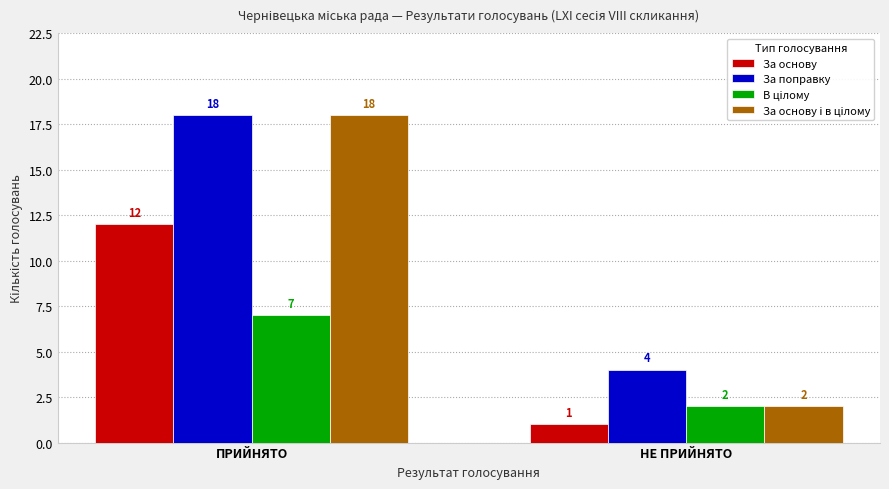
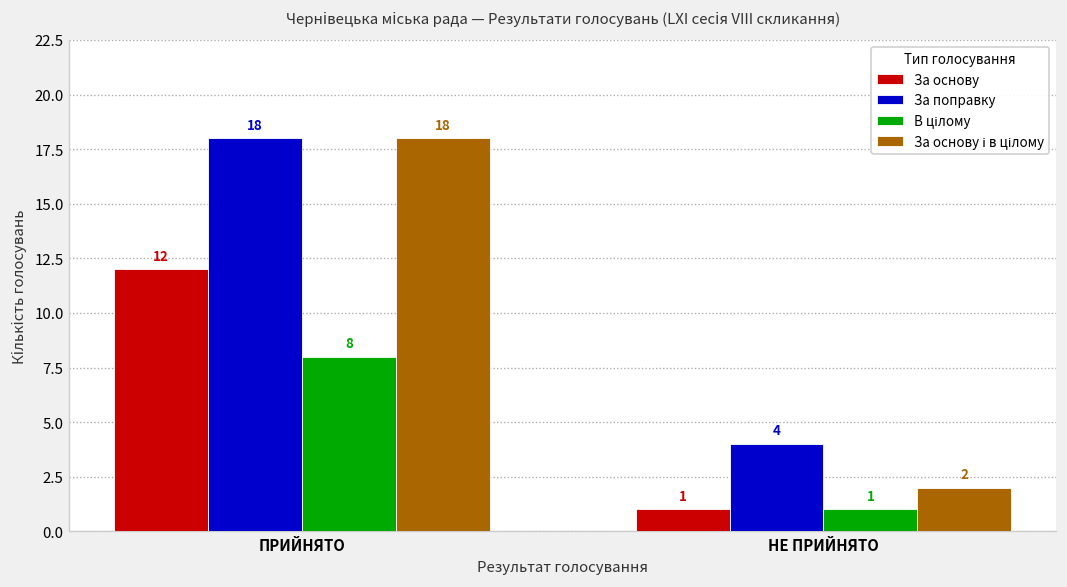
В цілому, ПРИЙНЯТО: 7 -> 8
В цілому, НЕ ПРИЙНЯТО: 2 -> 1
